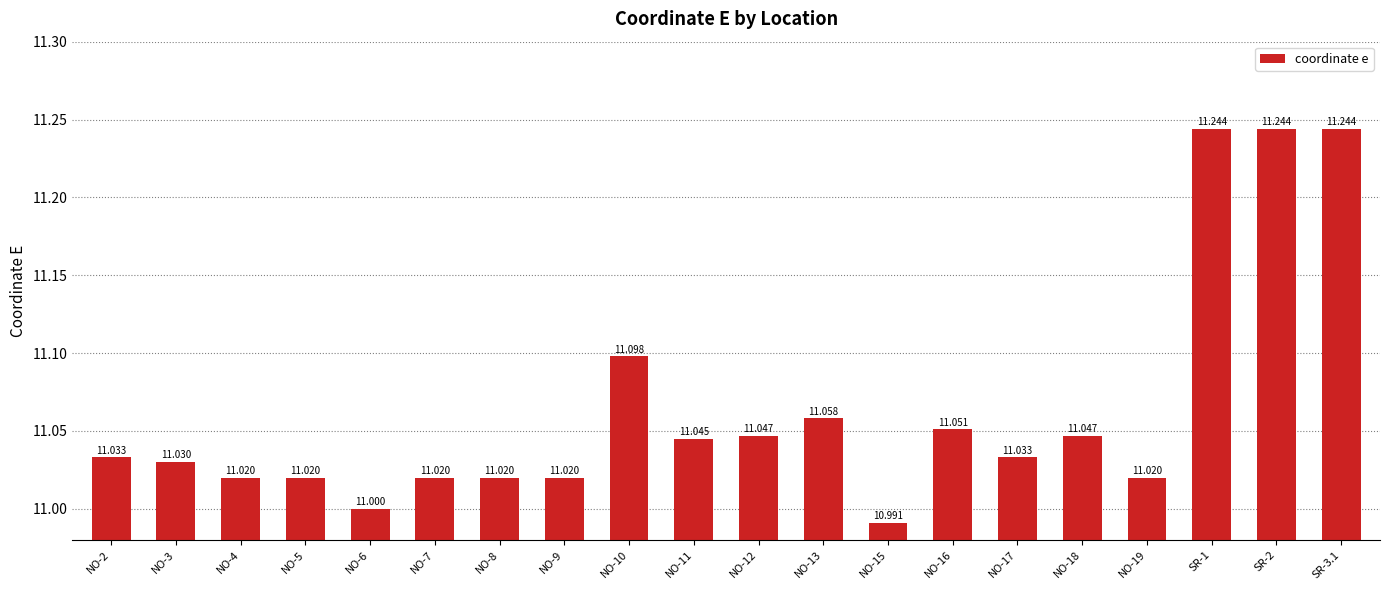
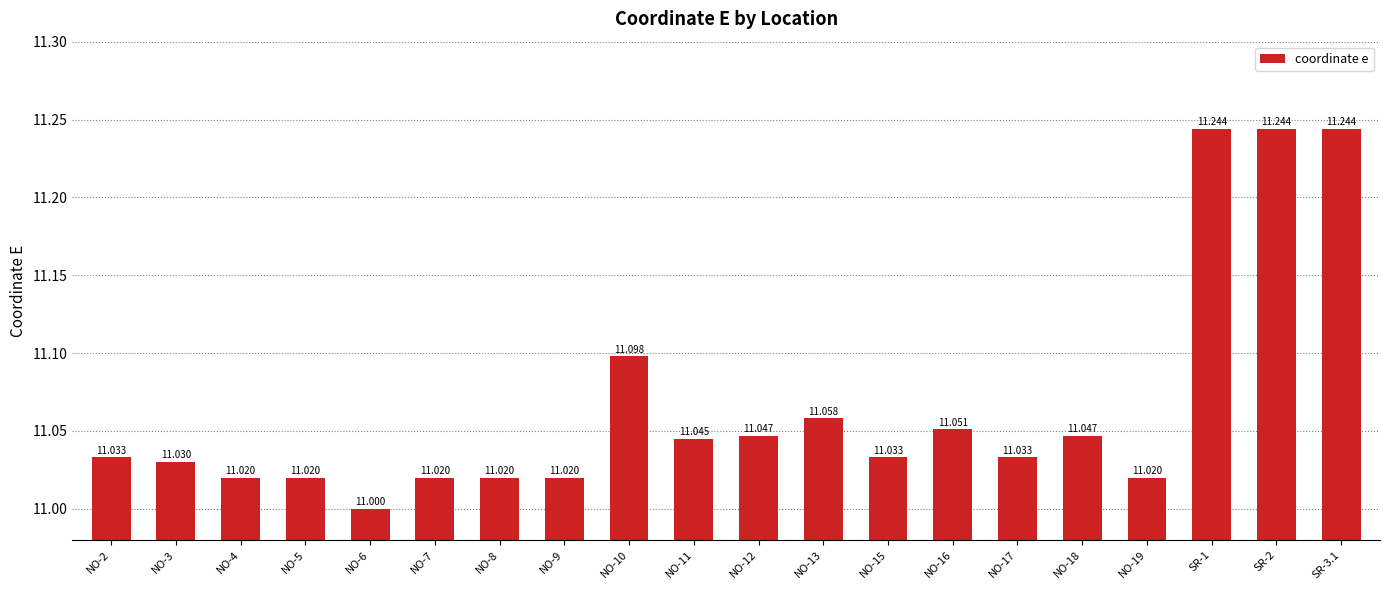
NO-15: 10.991 -> 11.033
